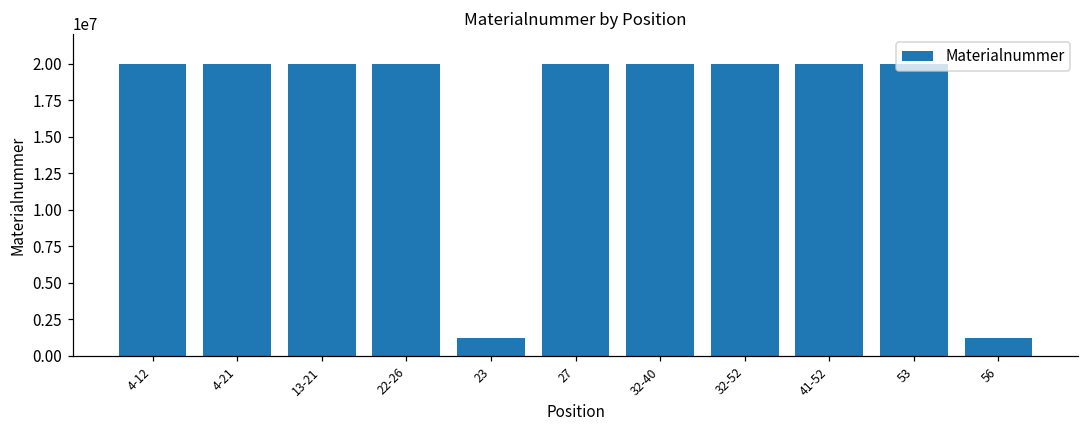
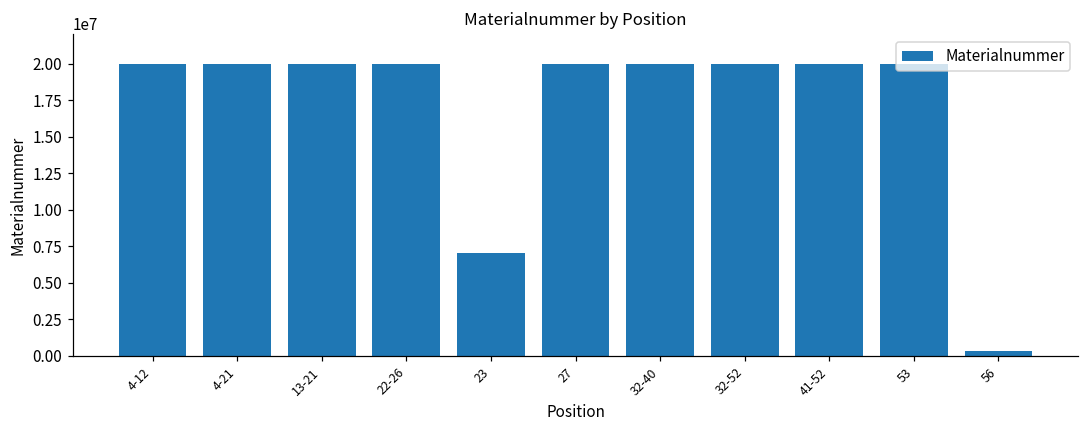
23: 1200000 -> 7000000
56: 1200000 -> 300000
